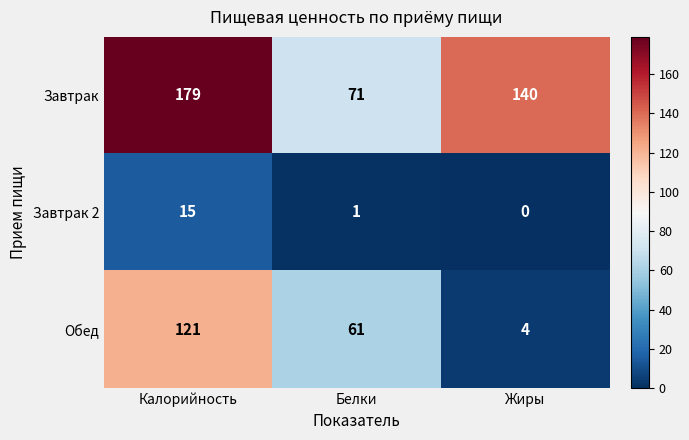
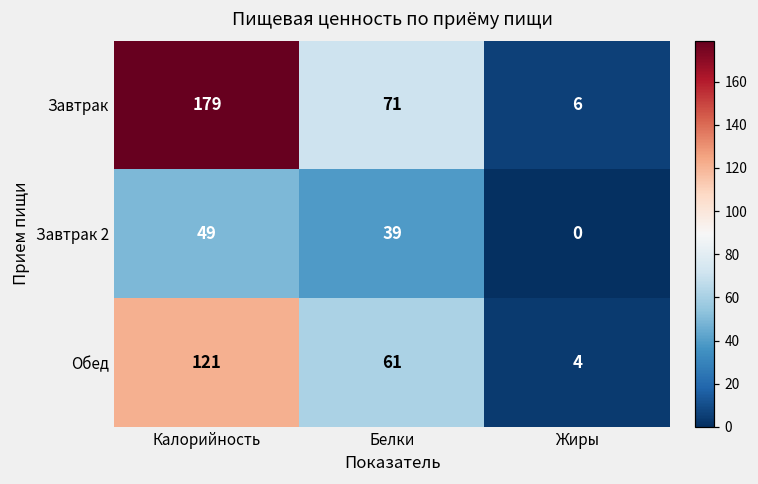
Завтрак, Жиры: 140 -> 6
Завтрак 2, Калорийность: 15 -> 49
Завтрак 2, Белки: 1 -> 39
